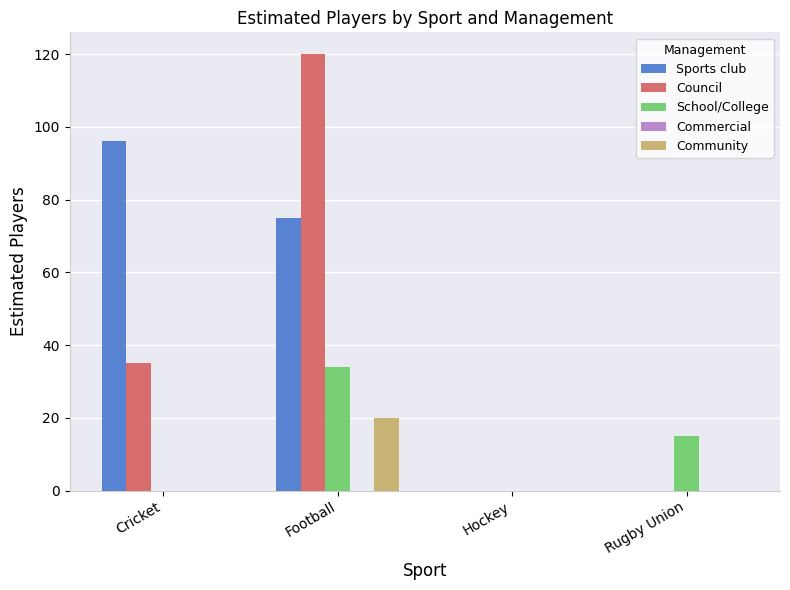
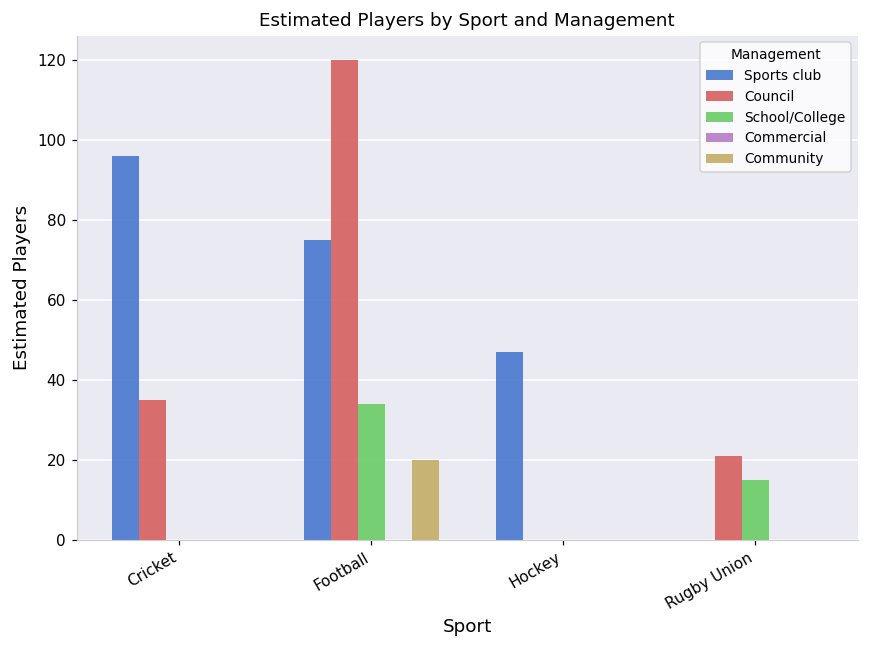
Sports club, Hockey: 0 -> 47
Council, Rugby Union: 0 -> 21
